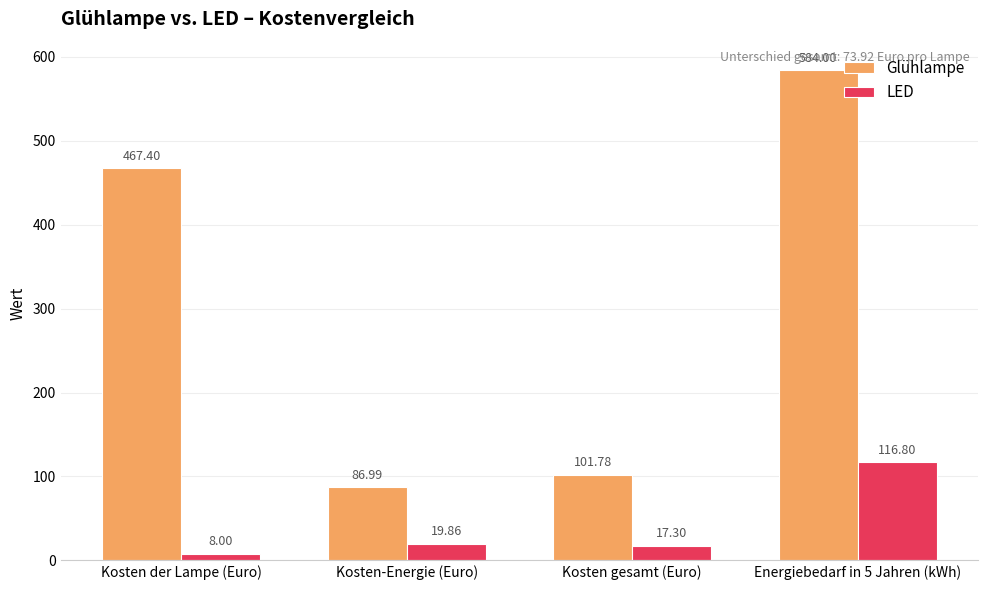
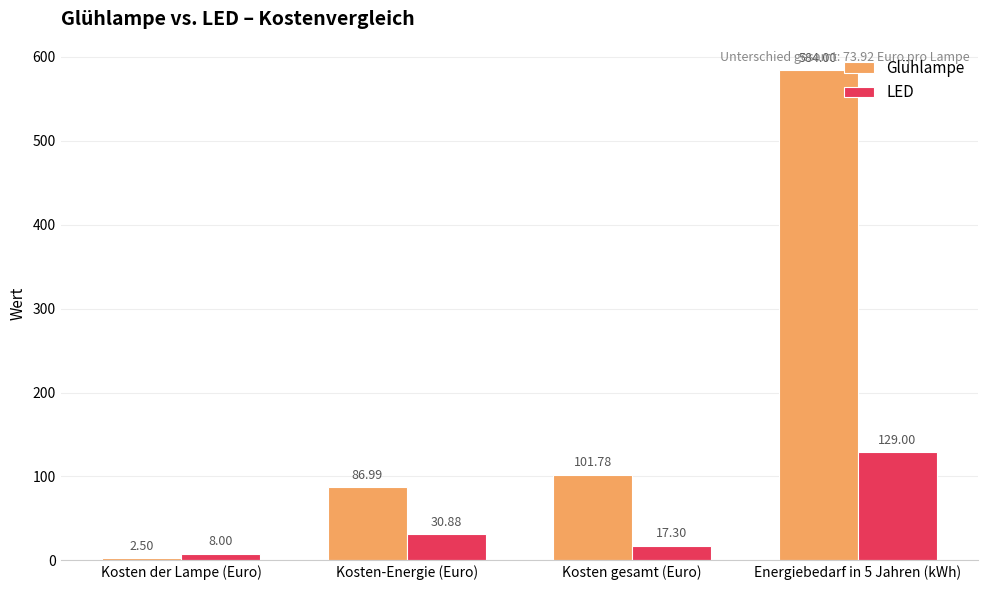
Glühlampe, Kosten der Lampe (Euro): 467.40 -> 2.50
LED, Kosten-Energie (Euro): 19.86 -> 30.88
LED, Energiebedarf in 5 Jahren (kWh): 116.80 -> 129.00
